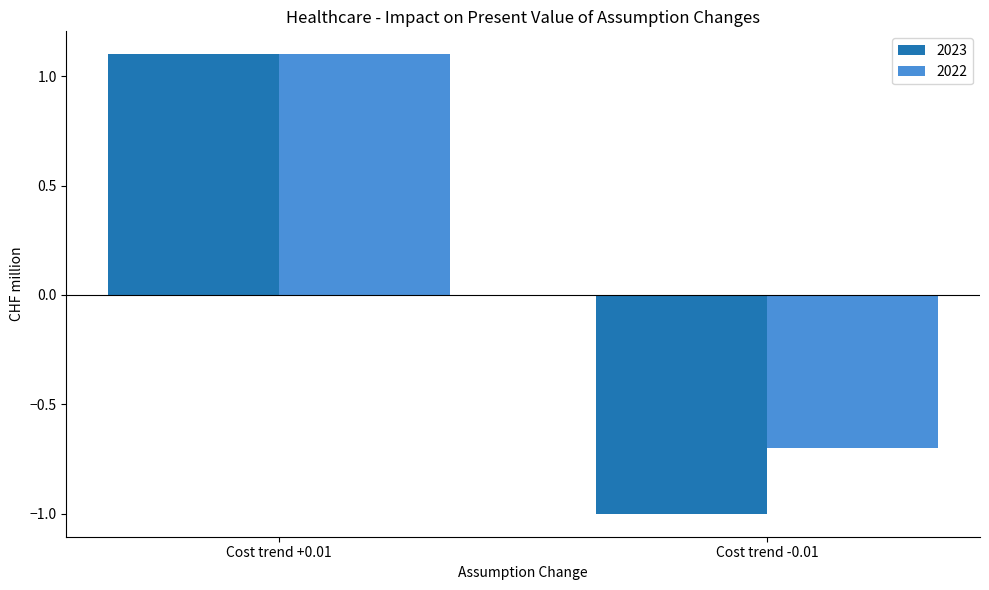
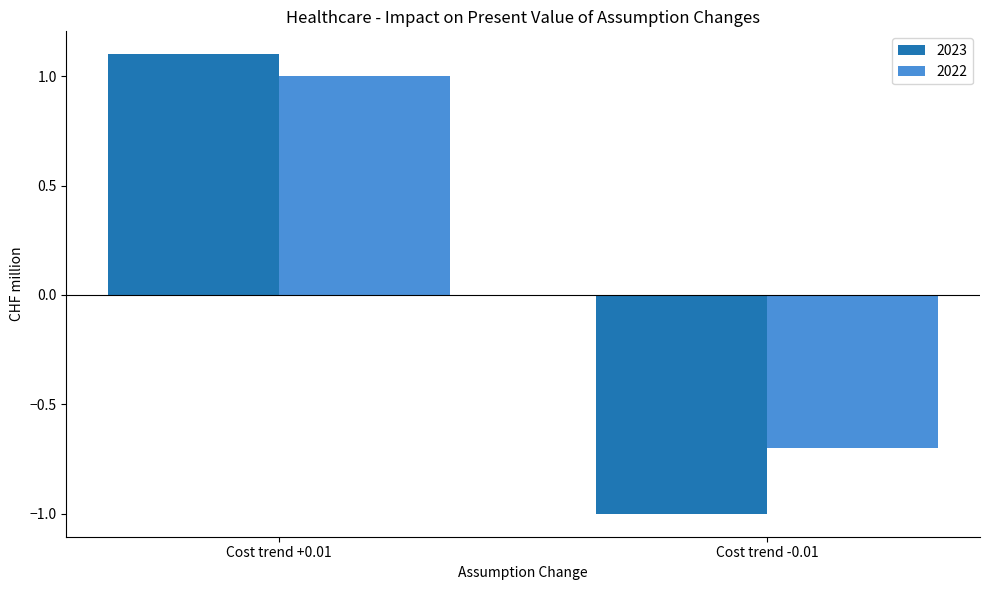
2022, Cost trend +0.01: 1.1 -> 1.0
